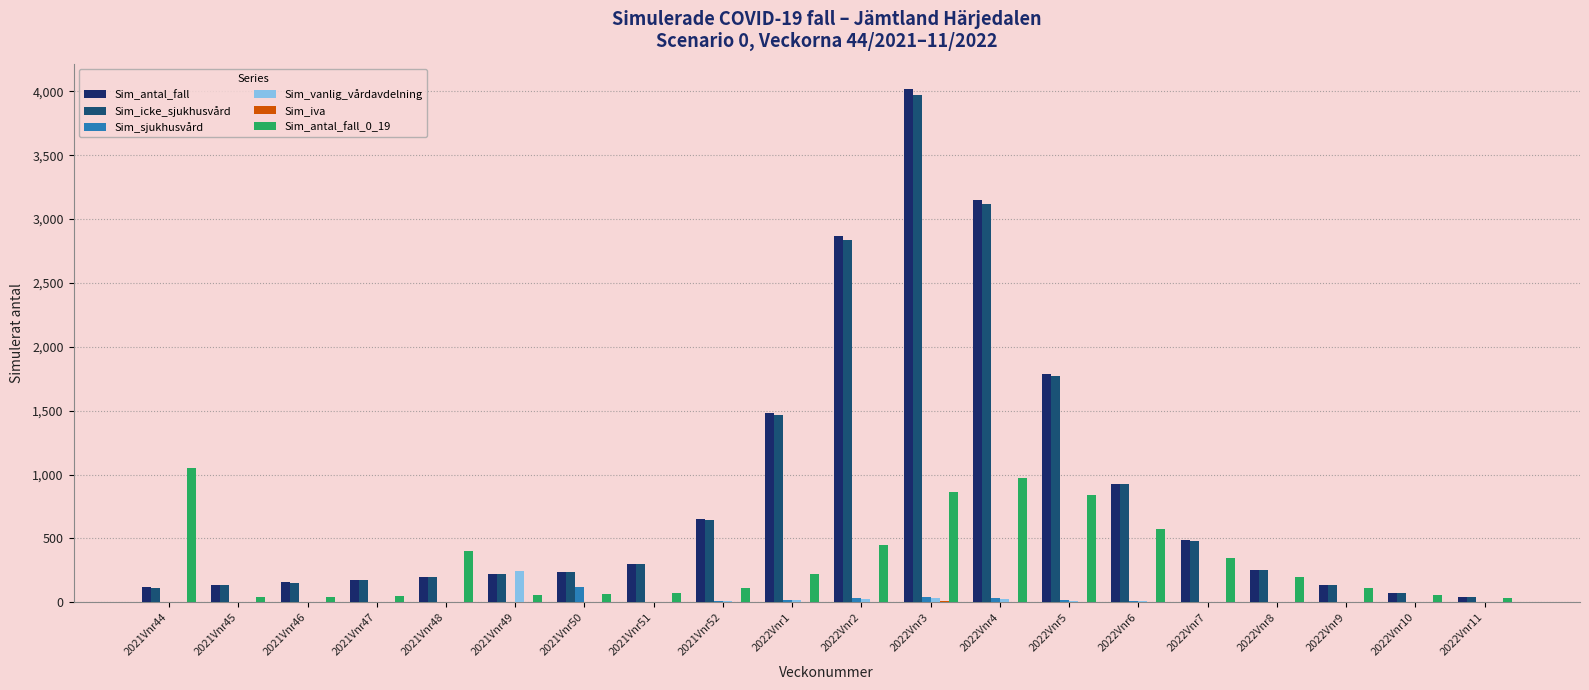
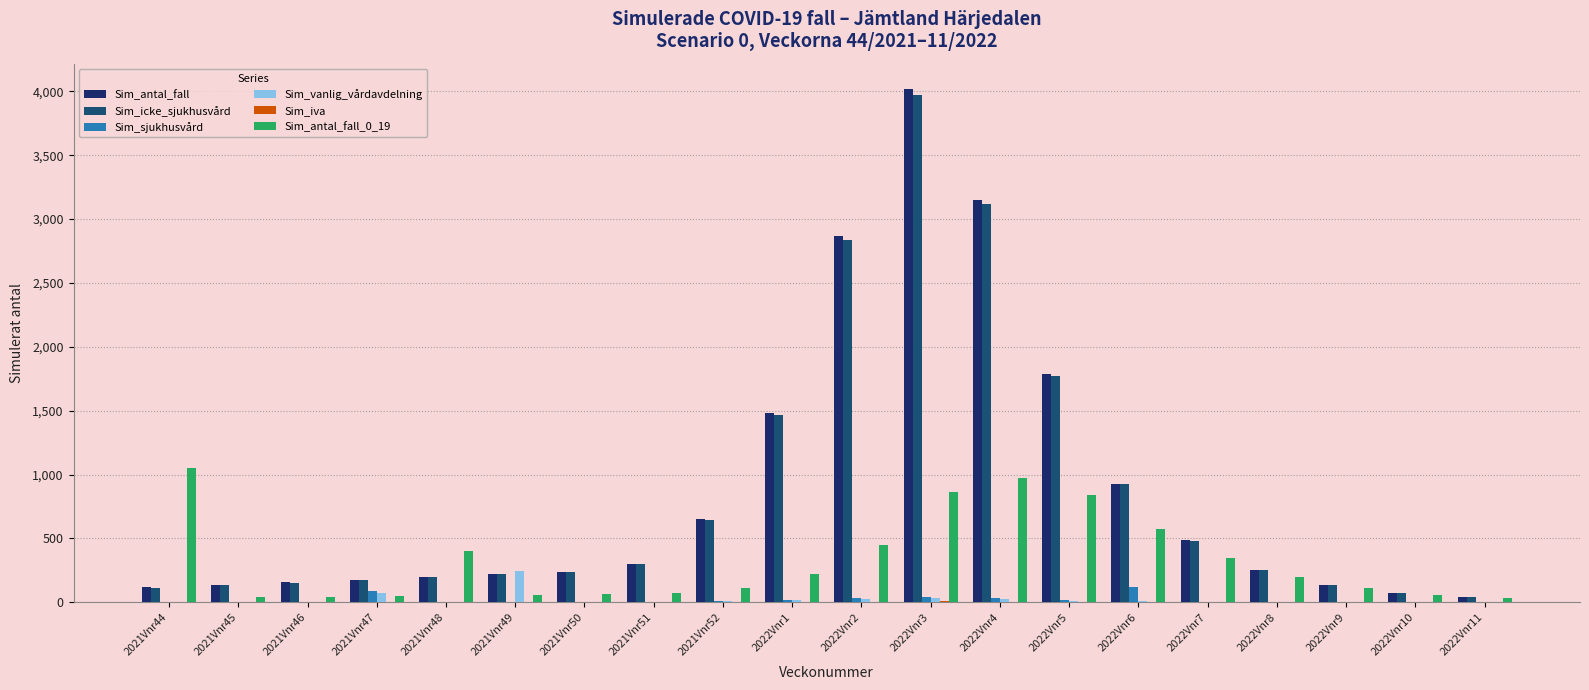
Sim_sjukhusvård, 2021Vnr47: 0 -> 90
Sim_vanlig_vårdavdelning, 2021Vnr47: 0 -> 70
Sim_sjukhusvård, 2021Vnr50: 120 -> 0
Sim_sjukhusvård, 2022Vnr6: 10 -> 120
